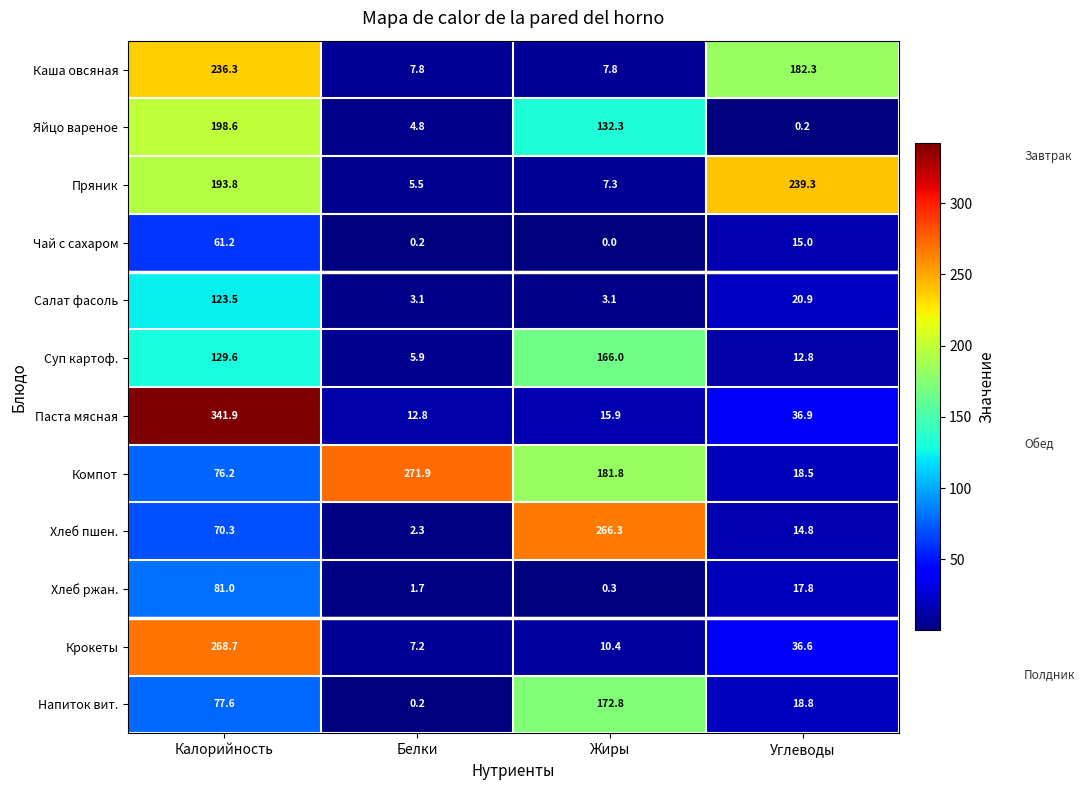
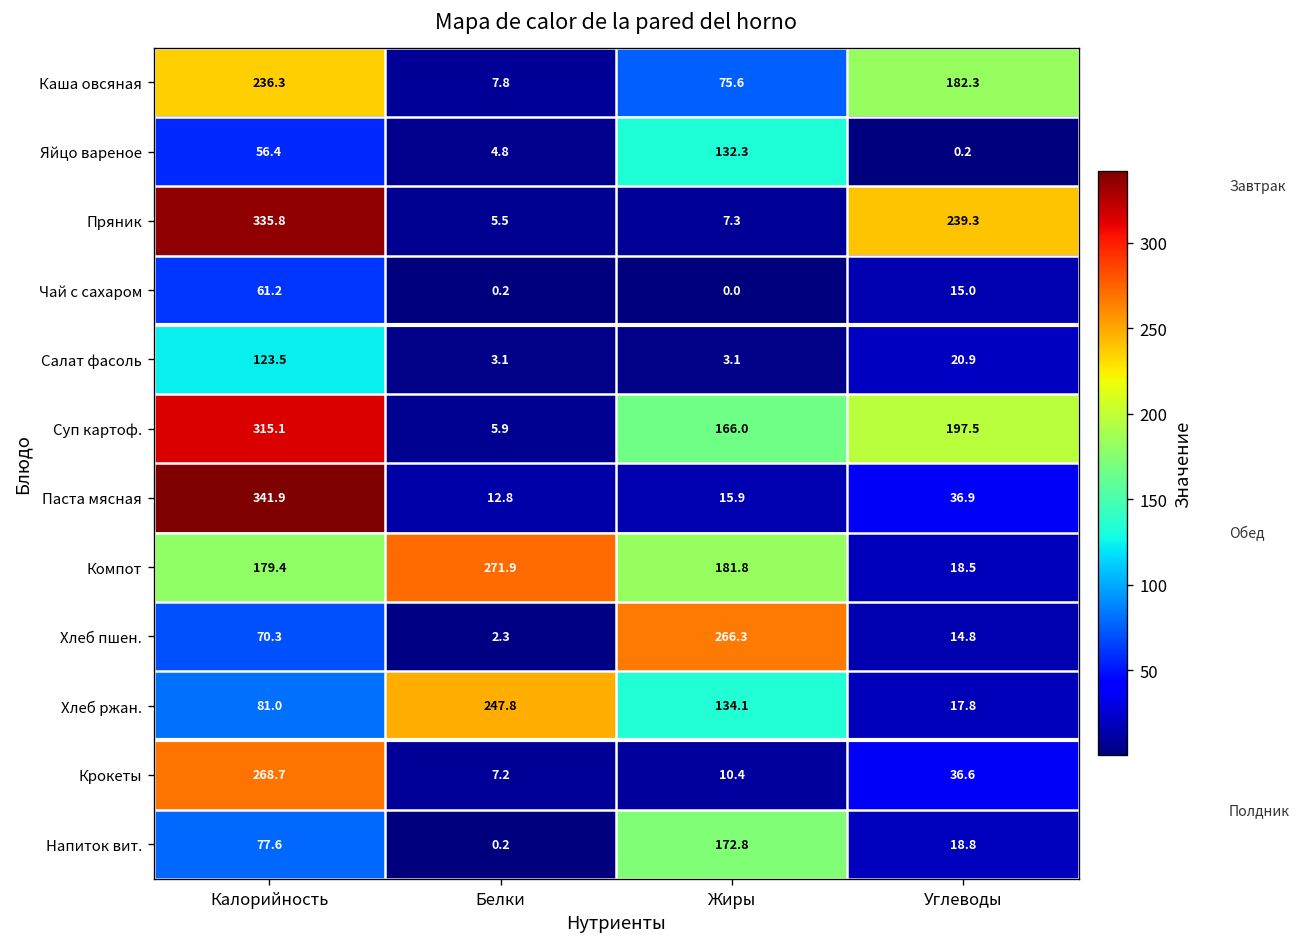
Каша овсяная, Жиры: 7.8 -> 75.6
Яйцо вареное, Калорийность: 198.6 -> 56.4
Пряник, Калорийность: 193.8 -> 335.8
Суп картоф., Калорийность: 129.6 -> 315.1
Суп картоф., Углеводы: 12.8 -> 197.5
Компот, Калорийность: 76.2 -> 179.4
Хлеб ржан., Белки: 1.7 -> 247.8
Хлеб ржан., Жиры: 0.3 -> 134.1
